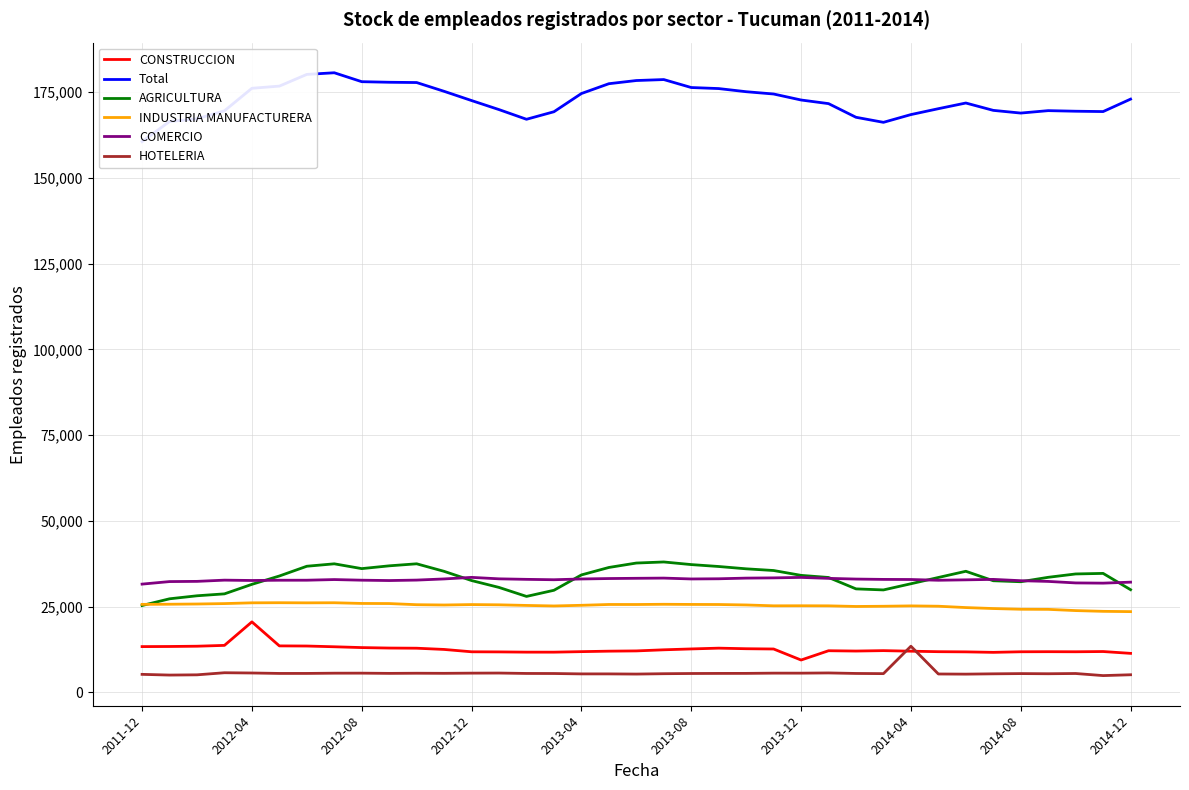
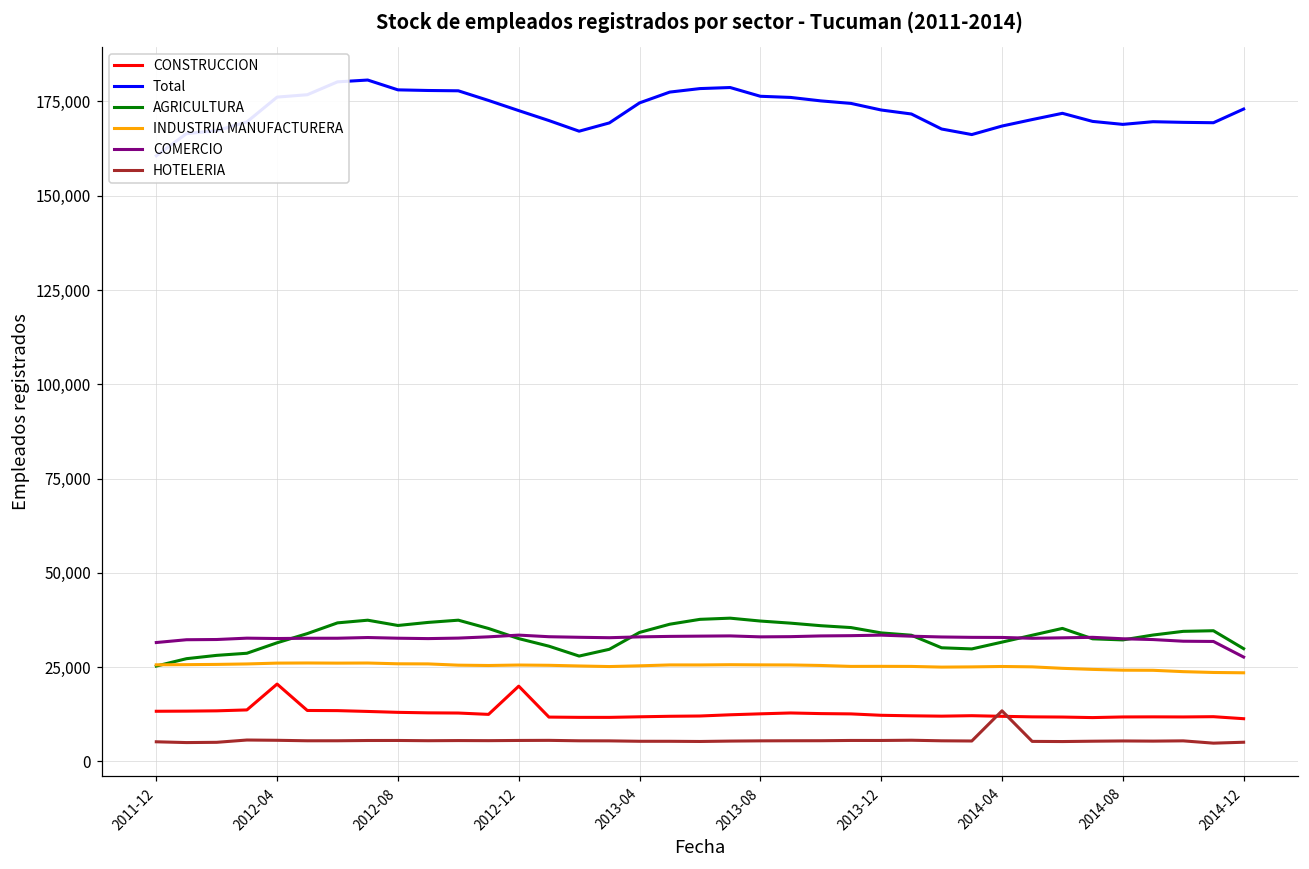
CONSTRUCCION, 2012-12: 12,000 -> 20,000
CONSTRUCCION, 2013-12: 9,000 -> 12,000
COMERCIO, 2014-12: 32,000 -> 28,000
